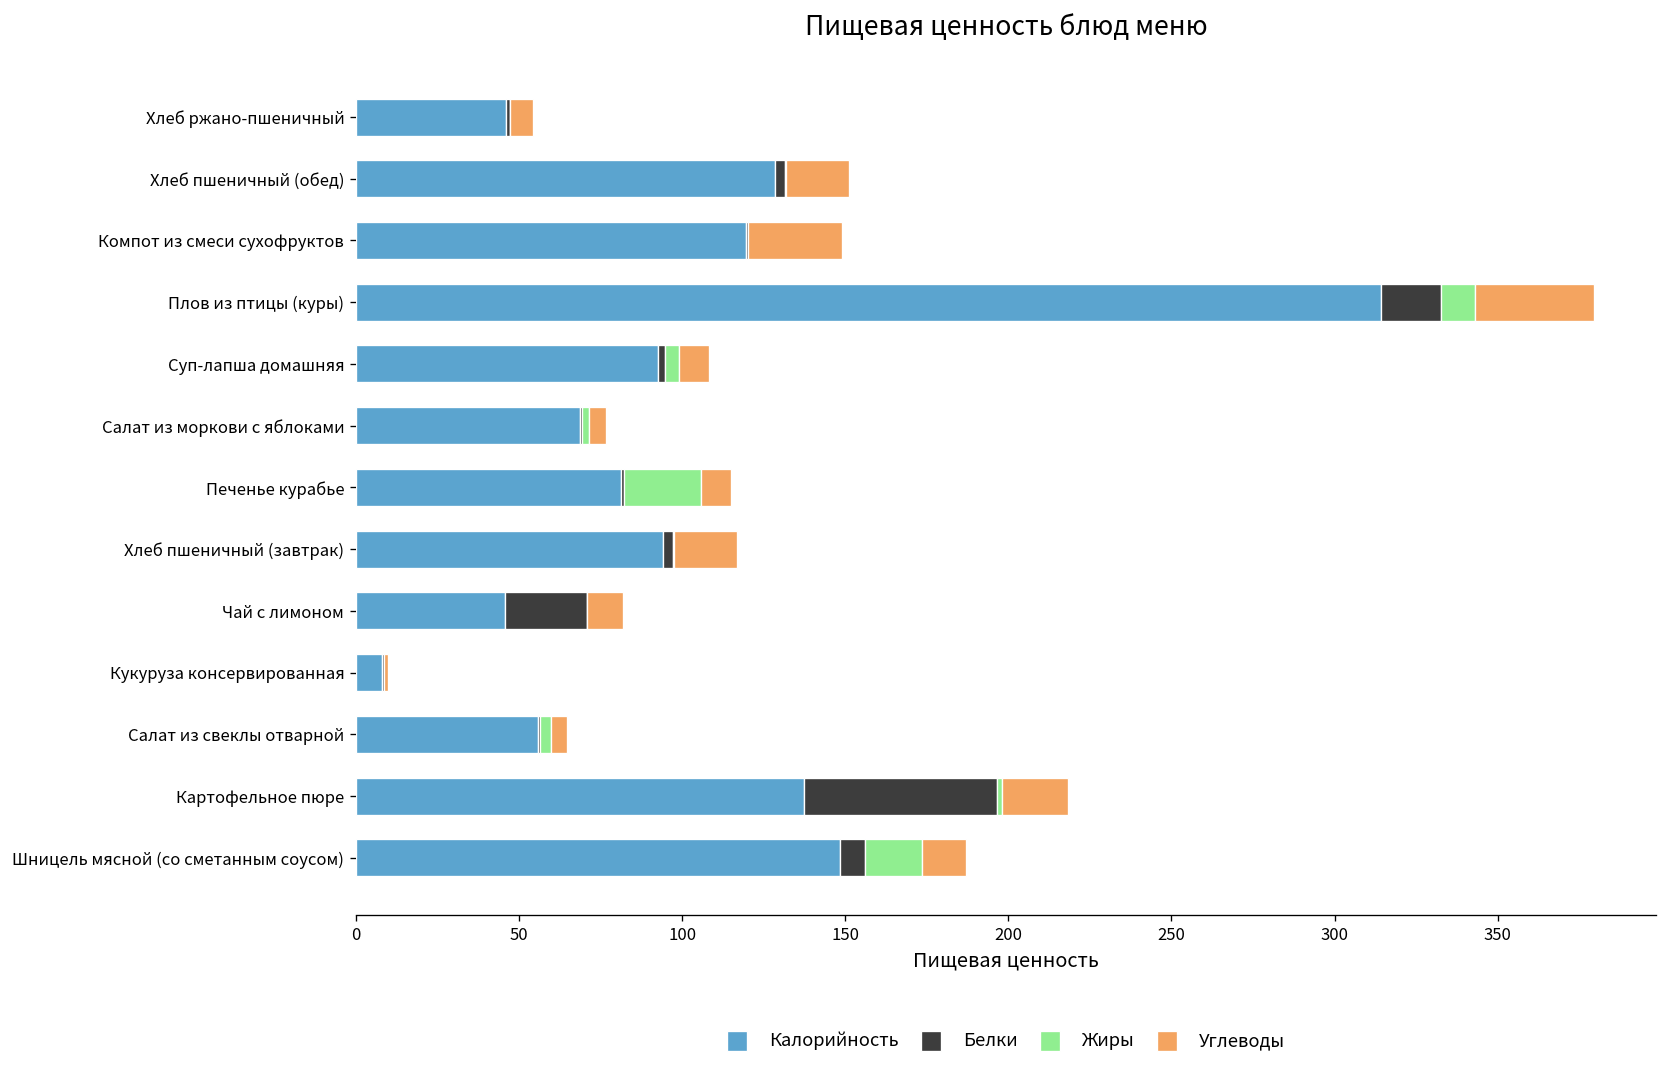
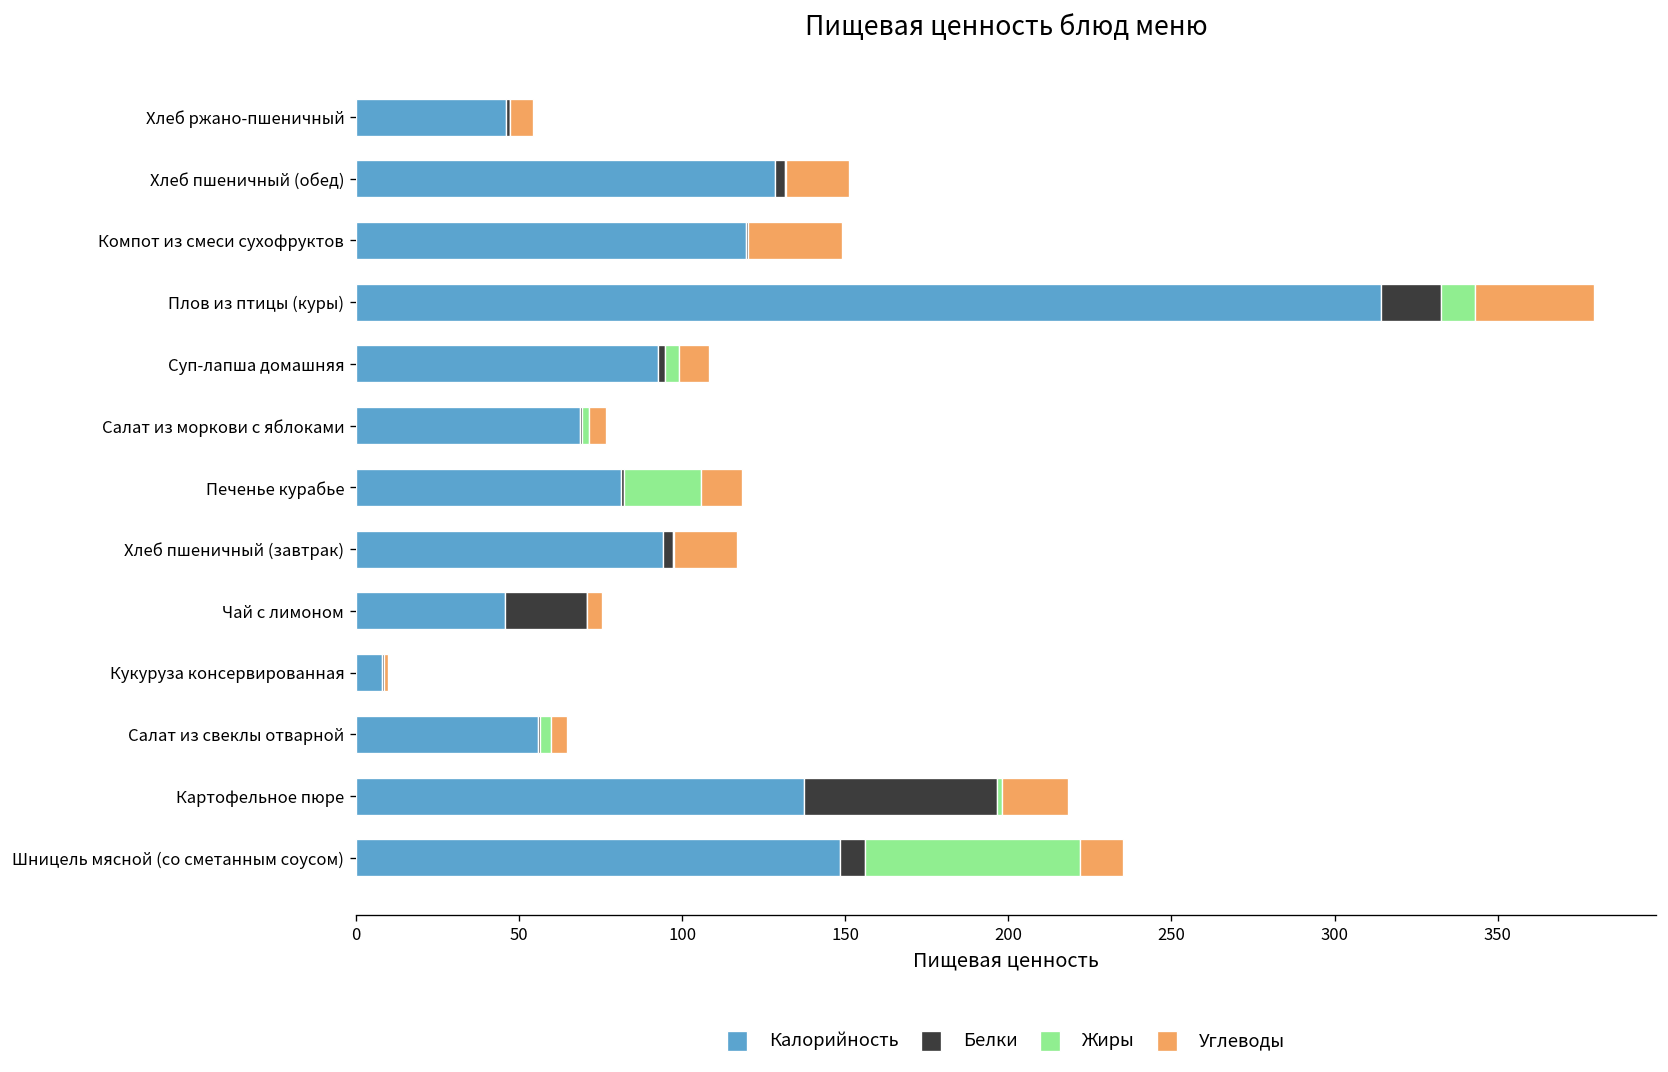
Углеводы, Печенье курабье: 9 -> 12
Углеводы, Чай с лимоном: 11 -> 5
Жиры, Шницель мясной (со сметанным соусом): 17 -> 66
